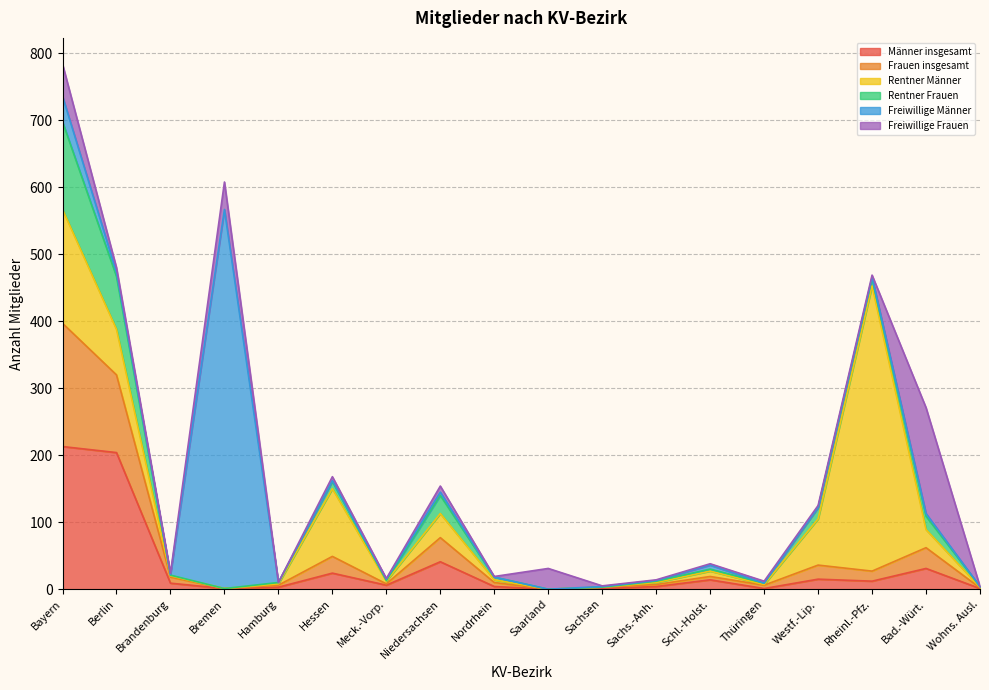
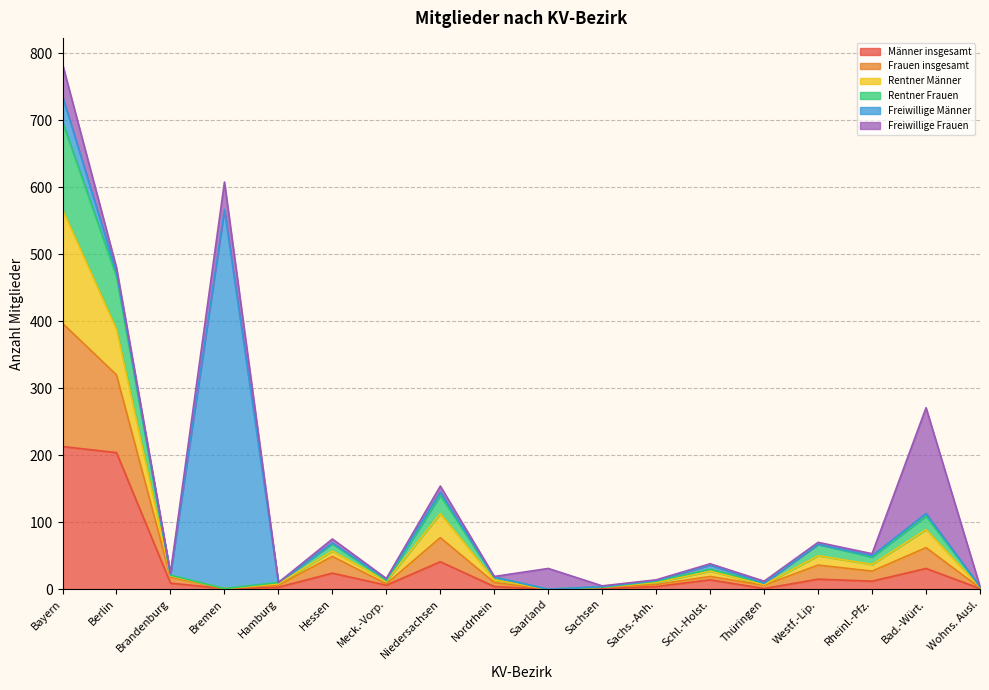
Rentner Männer, Hessen: 100 -> 10
Rentner Männer, Westf.-Lip.: 70 -> 10
Rentner Männer, Rheinl.-Pfz.: 430 -> 10
